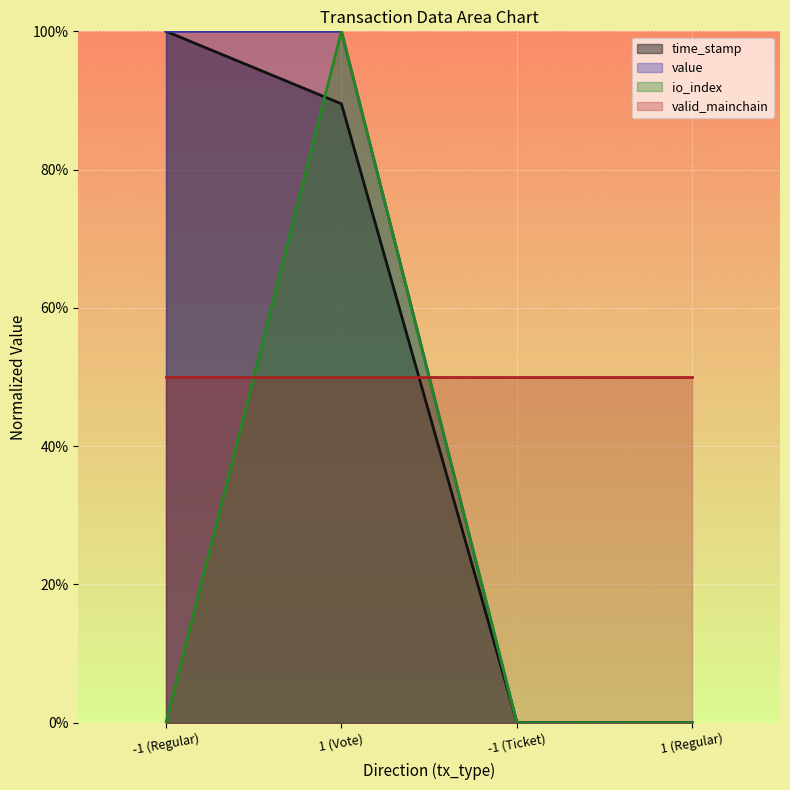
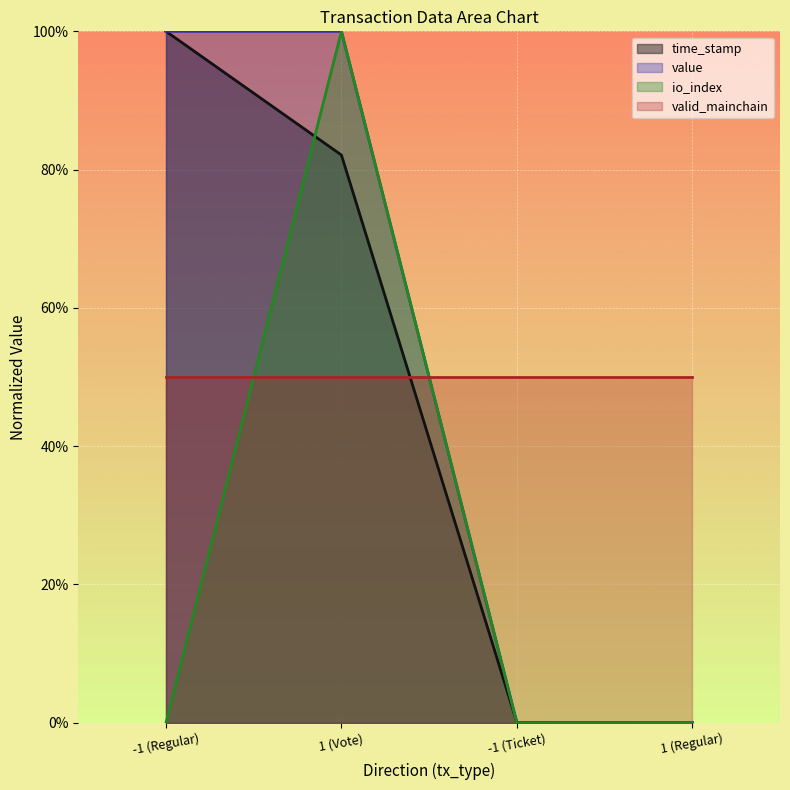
time_stamp, 1 (Vote): 90% -> 82%
